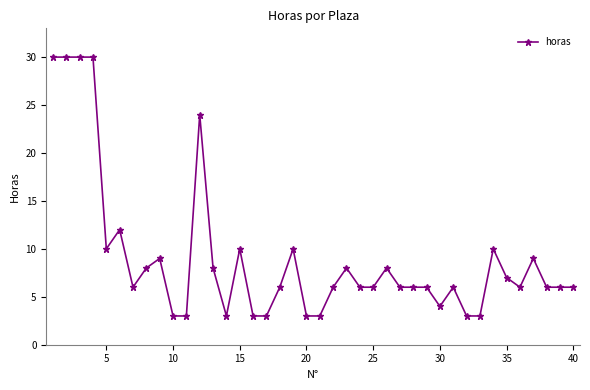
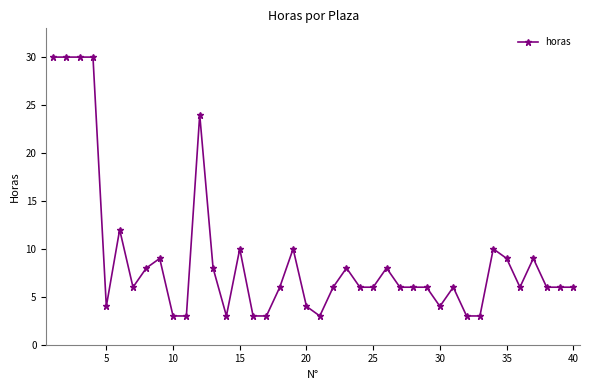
5: 10 -> 4
20: 3 -> 4
35: 7 -> 9
